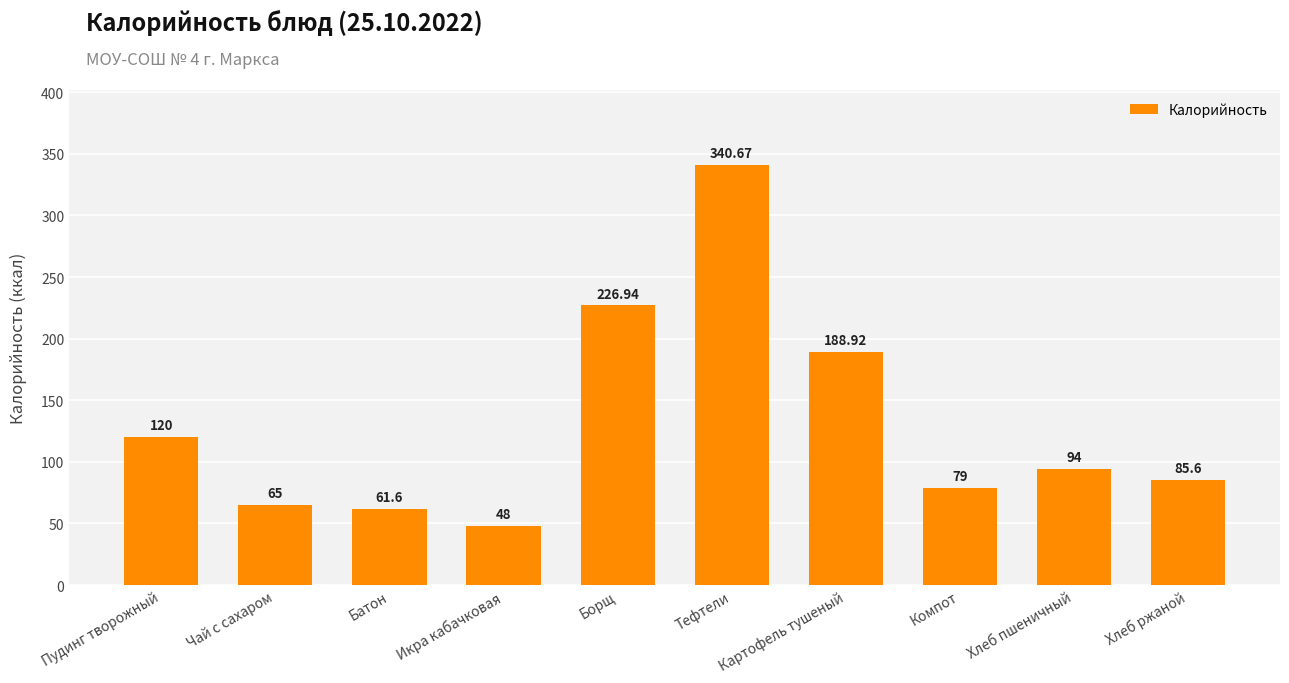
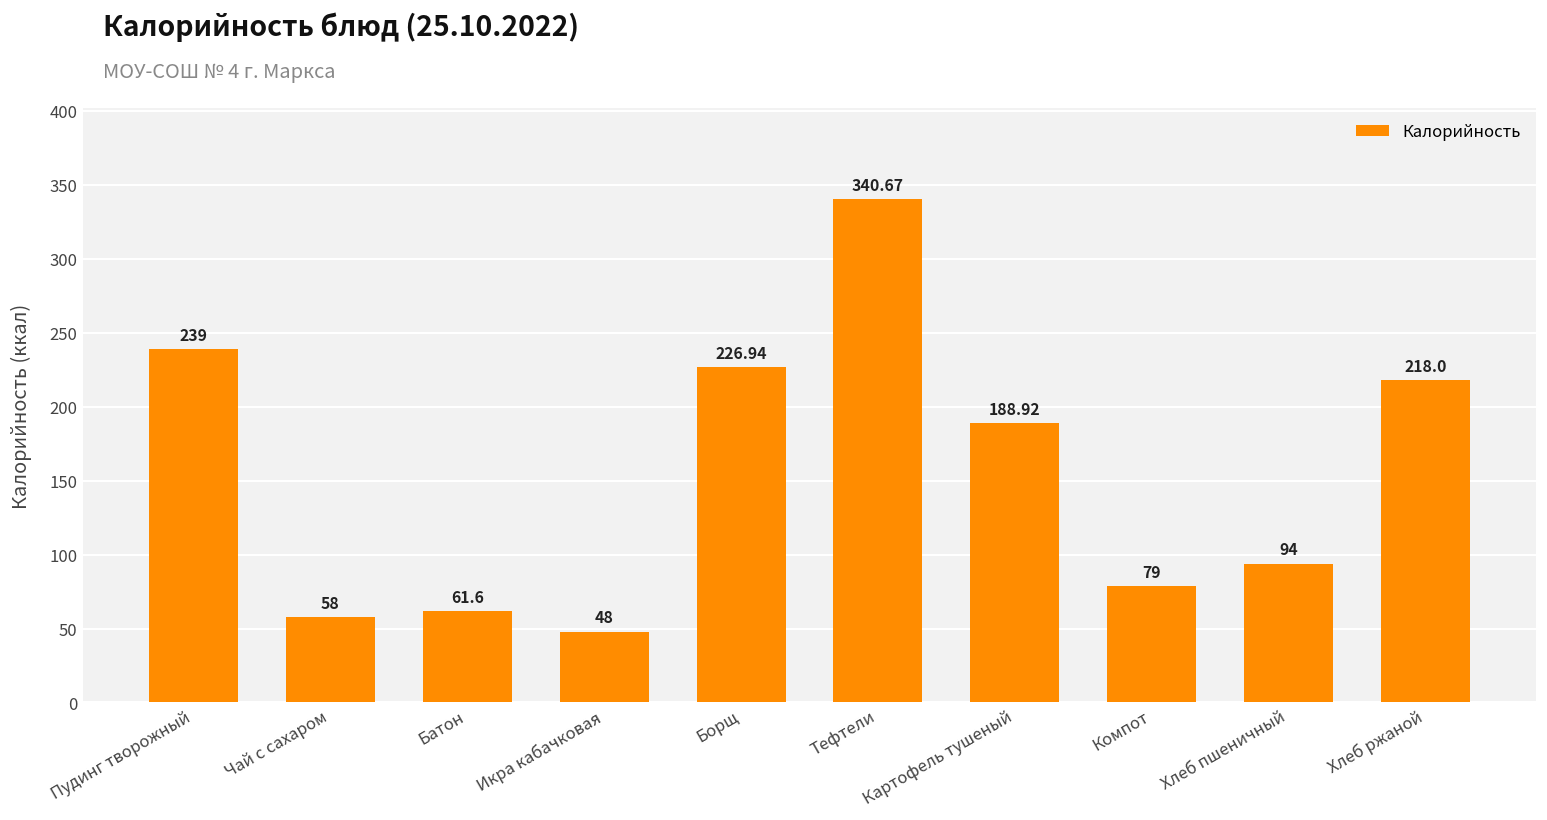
Пудинг творожный: 120 -> 239
Чай с сахаром: 65 -> 58
Хлеб ржаной: 85.6 -> 218.0
